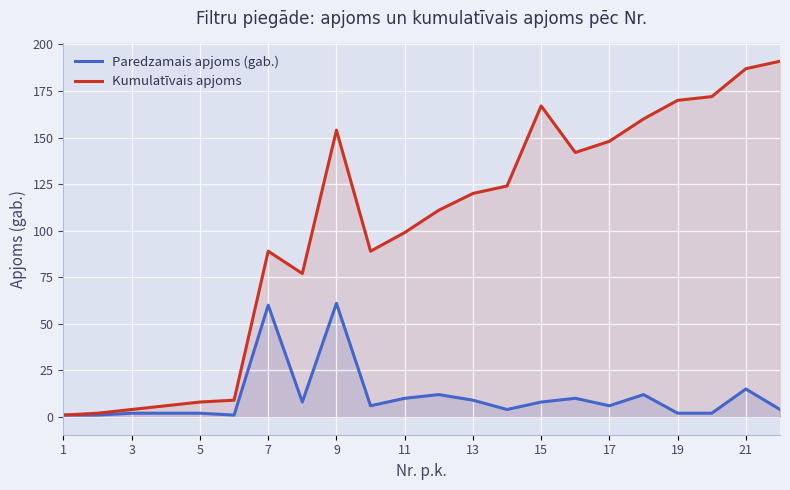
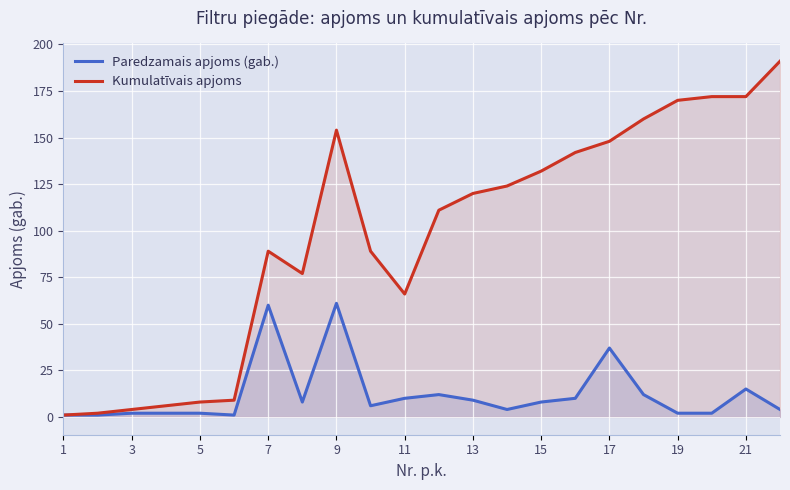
Kumulatīvais apjoms, 11: 99 -> 66
Kumulatīvais apjoms, 15: 167 -> 132
Paredzamais apjoms (gab.), 17: 6 -> 37
Kumulatīvais apjoms, 21: 187 -> 172
